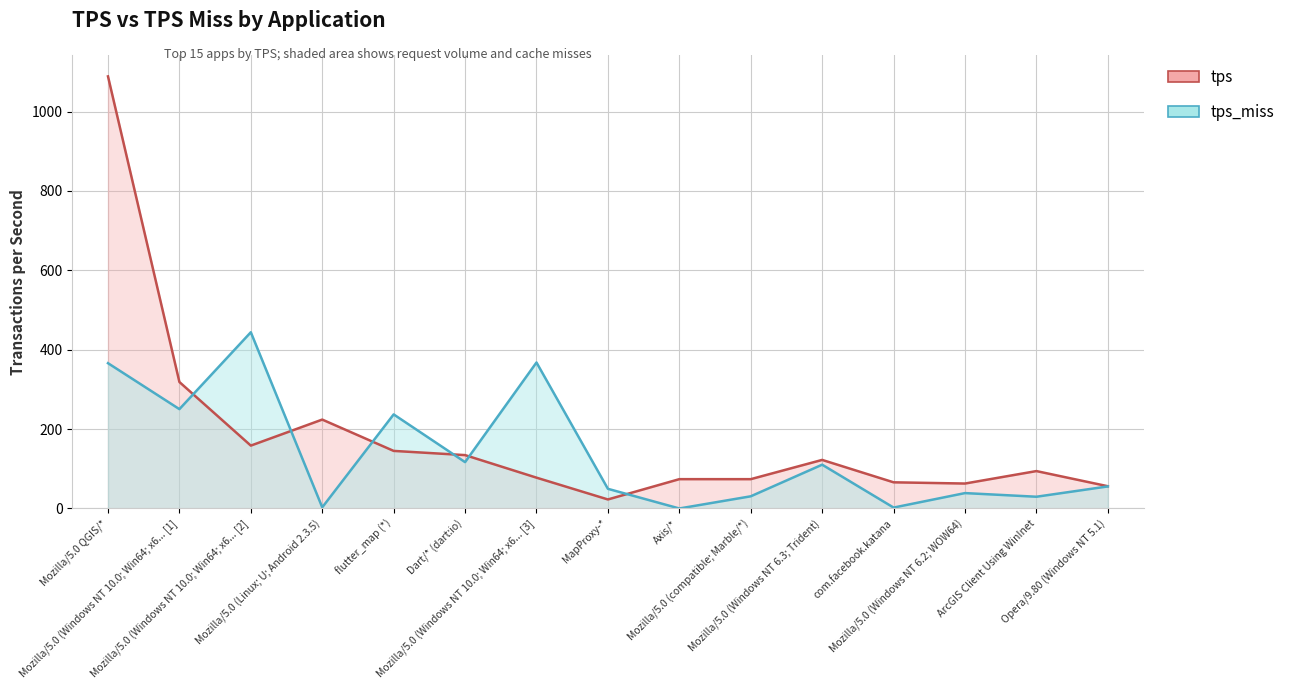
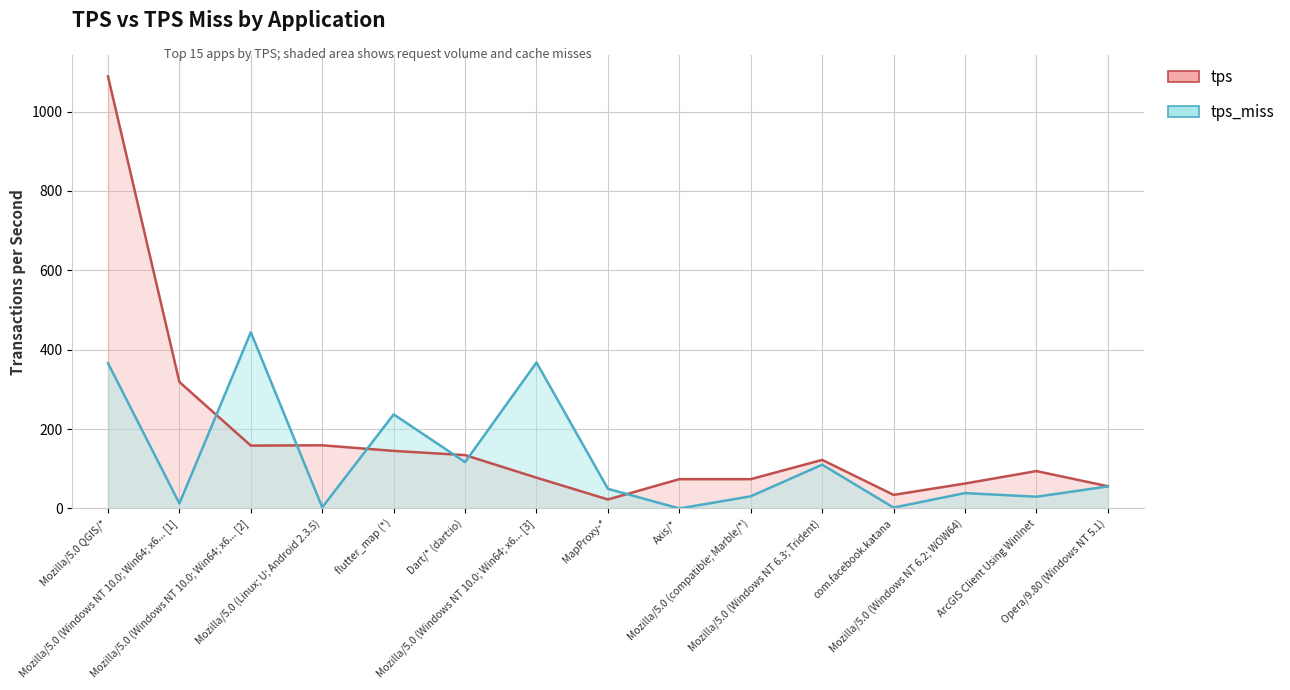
tps_miss, Mozilla/5.0 (Windows NT 10.0; Win64; x6... [1]: 250 -> 10
tps, Mozilla/5.0 (Linux; U; Android 2.3.5): 220 -> 160
tps, com.facebook.katana: 70 -> 30
